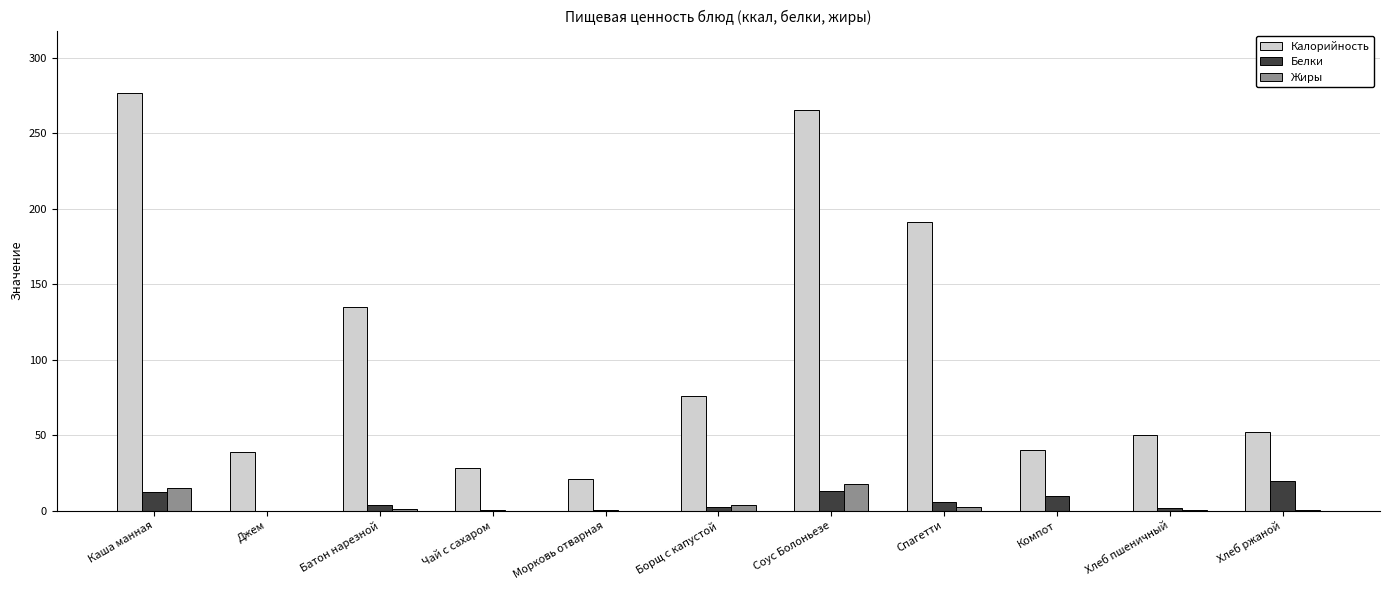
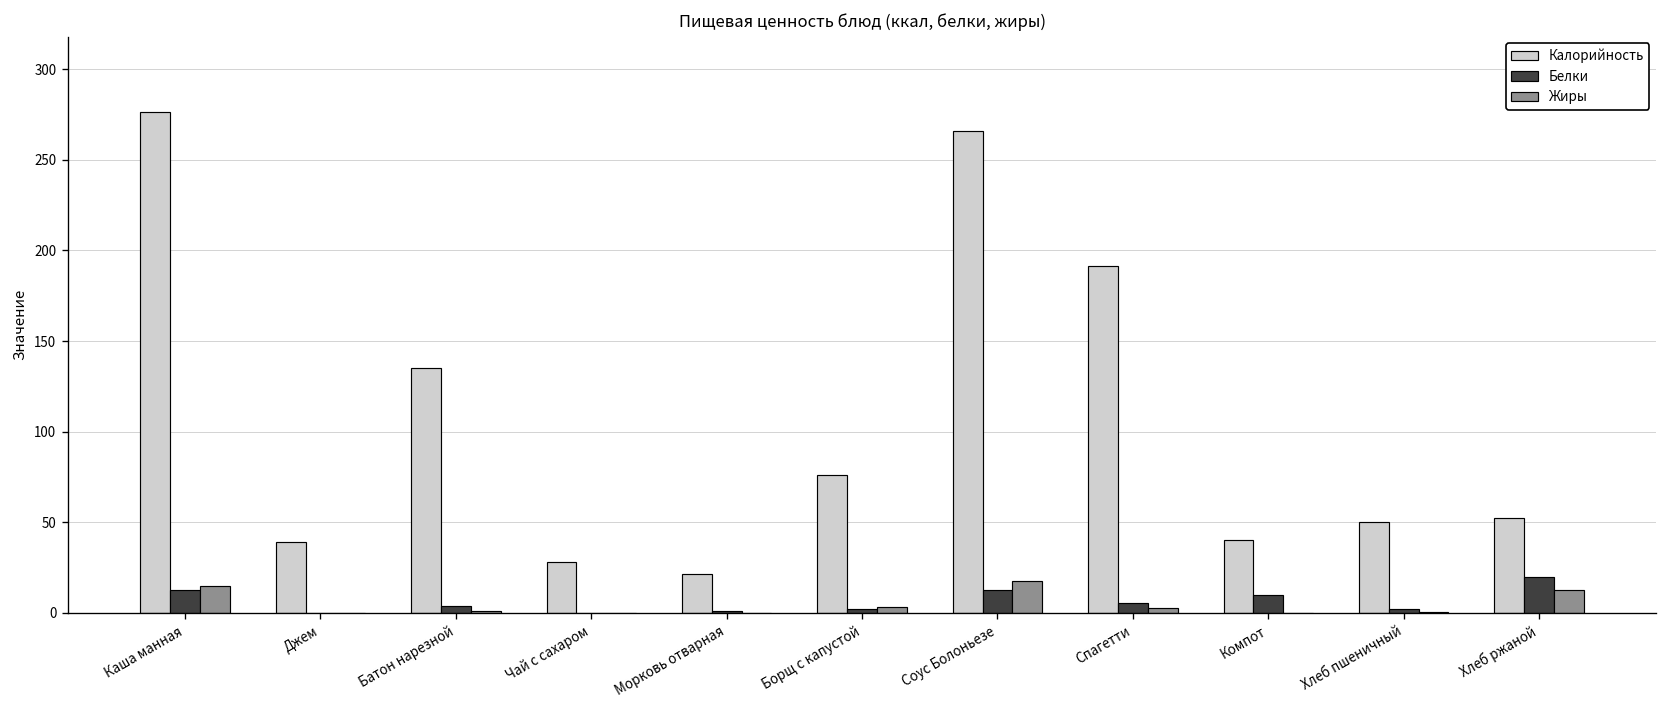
Жиры, Хлеб ржаной: 0 -> 12
